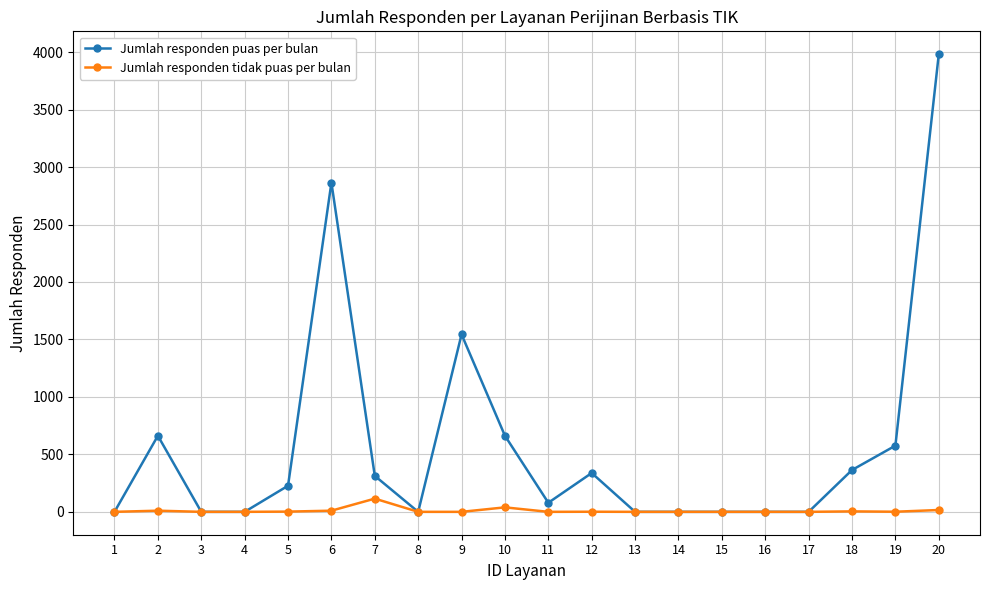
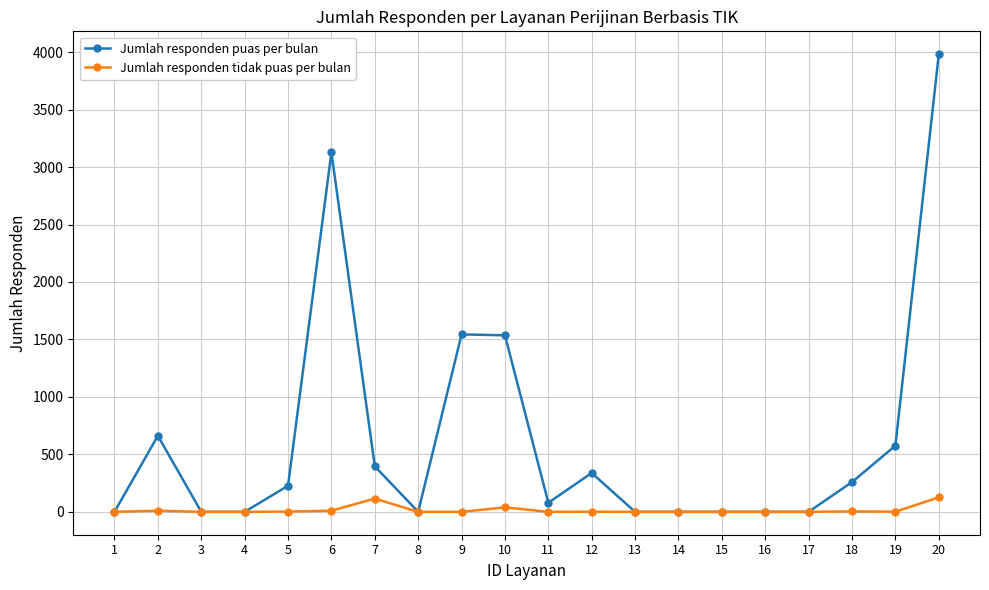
Jumlah responden puas per bulan, 6: 2870 -> 3130
Jumlah responden puas per bulan, 7: 310 -> 400
Jumlah responden puas per bulan, 10: 660 -> 1540
Jumlah responden puas per bulan, 18: 360 -> 260
Jumlah responden tidak puas per bulan, 20: 20 -> 130
